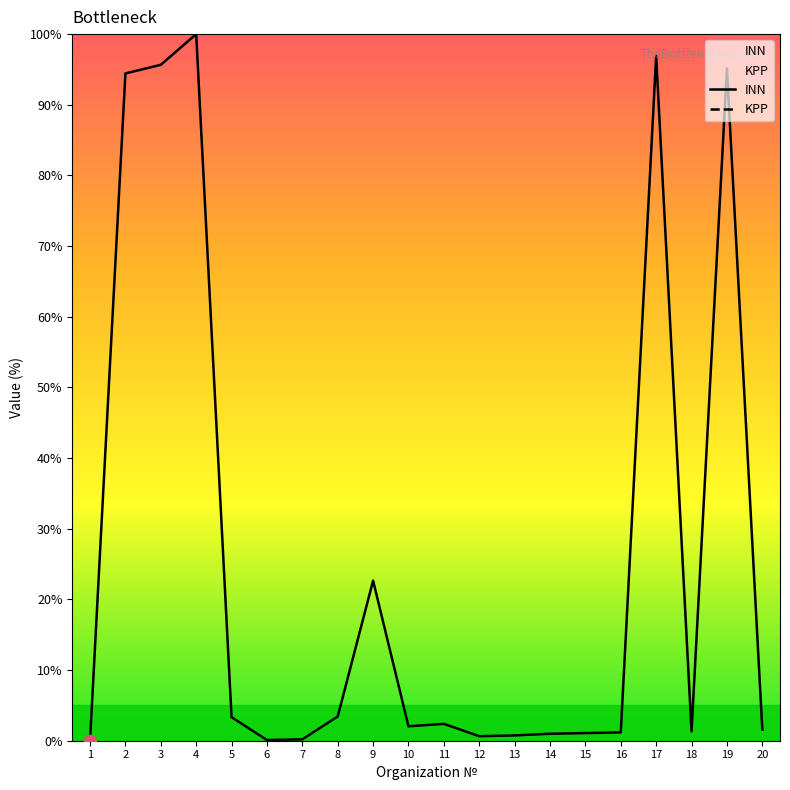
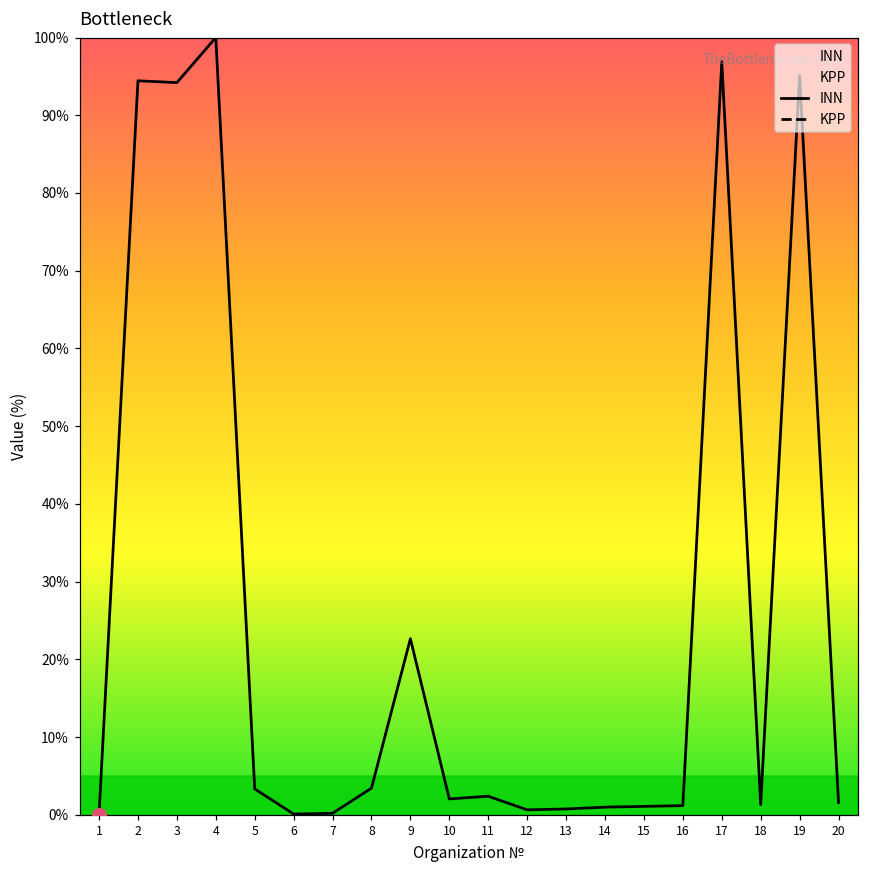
INN, 3: 96% -> 94%
